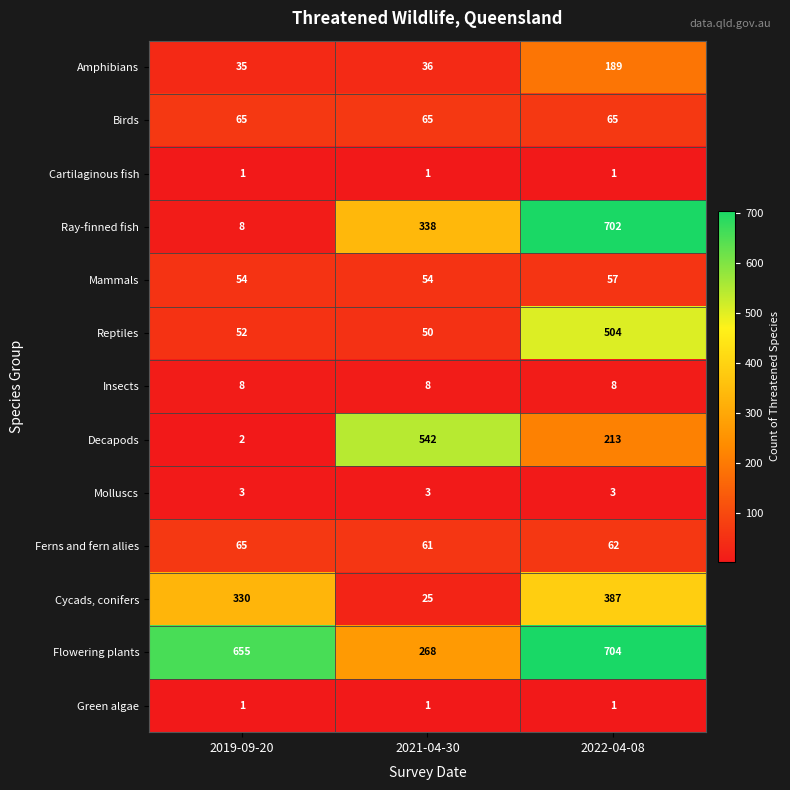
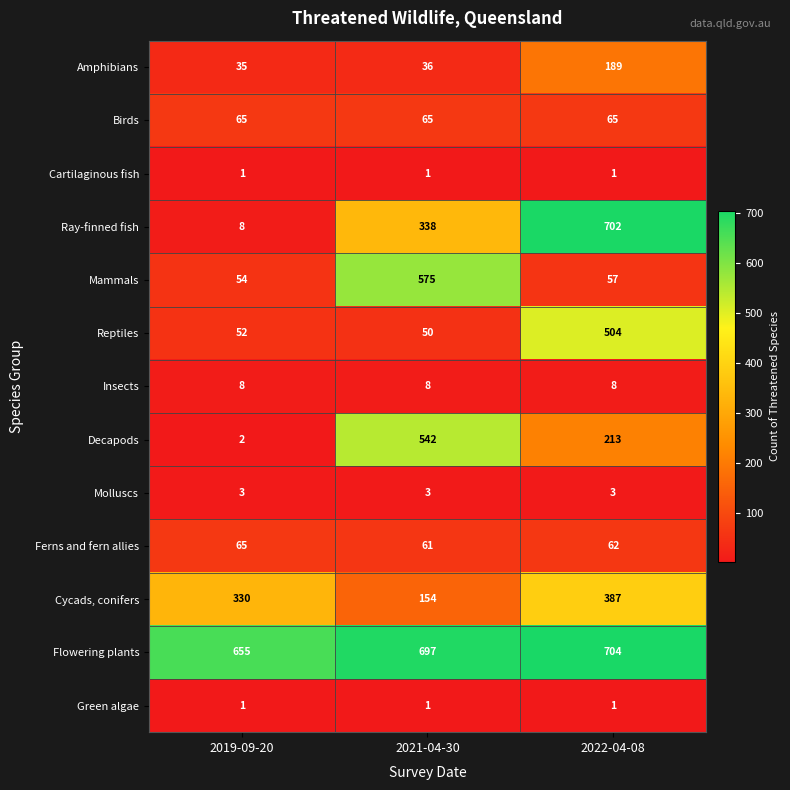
Mammals, 2021-04-30: 54 -> 575
Cycads, conifers, 2021-04-30: 25 -> 154
Flowering plants, 2021-04-30: 268 -> 697
